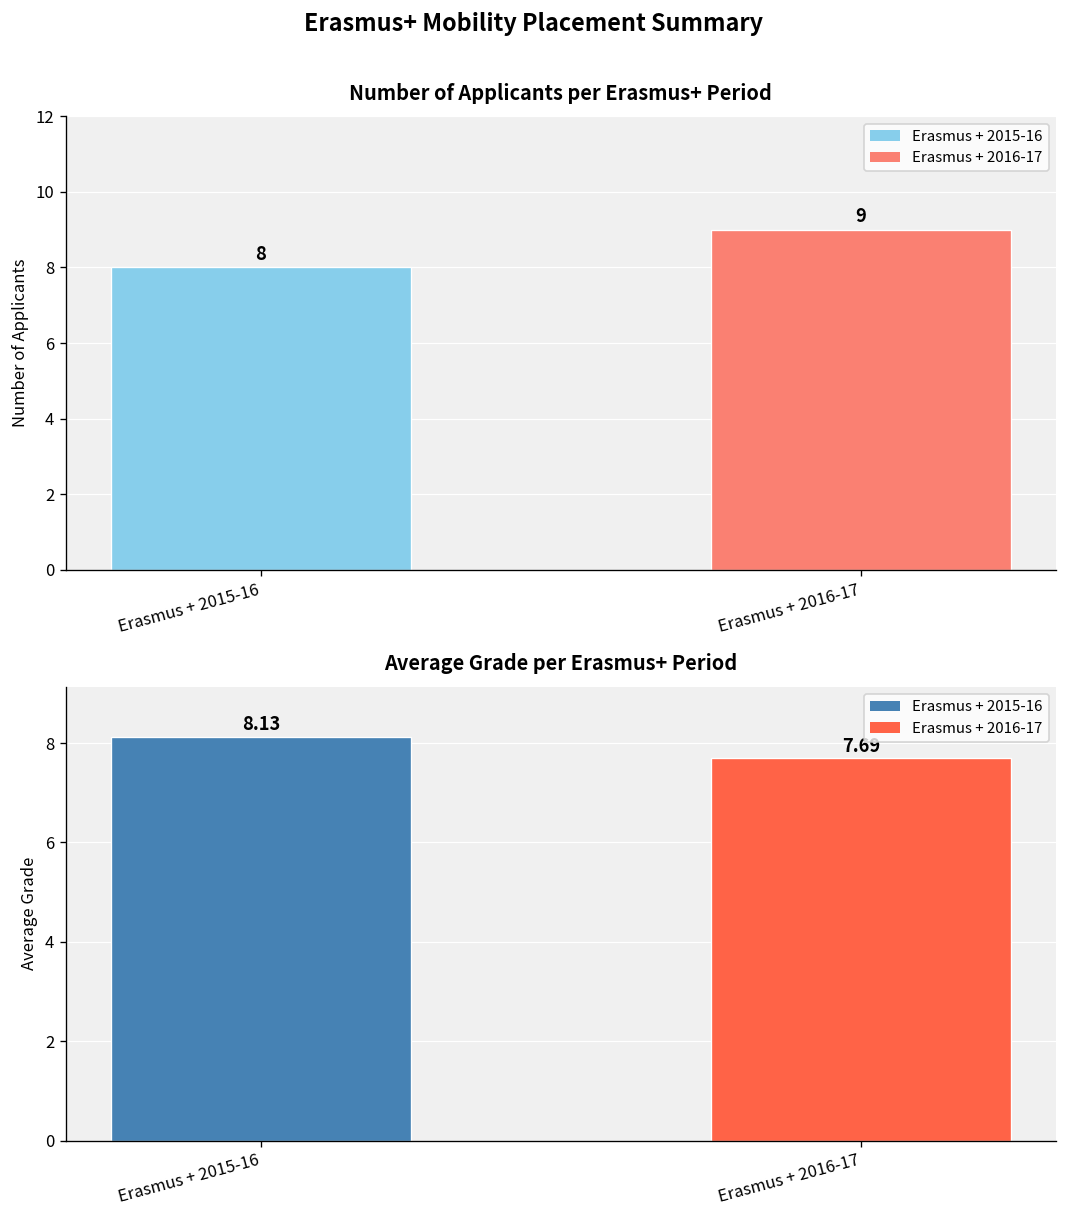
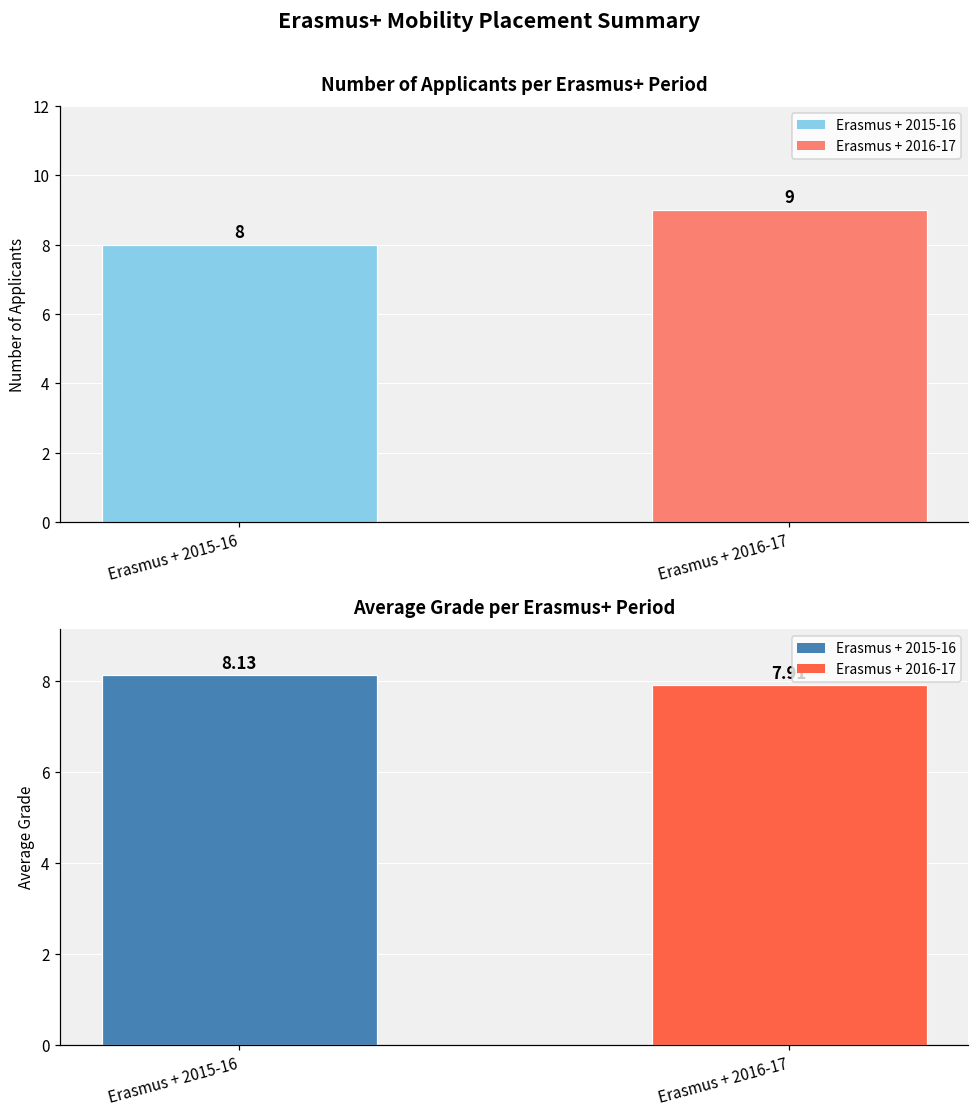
Average Grade per Erasmus+ Period, Erasmus + 2016-17: 7.7 -> 7.9
